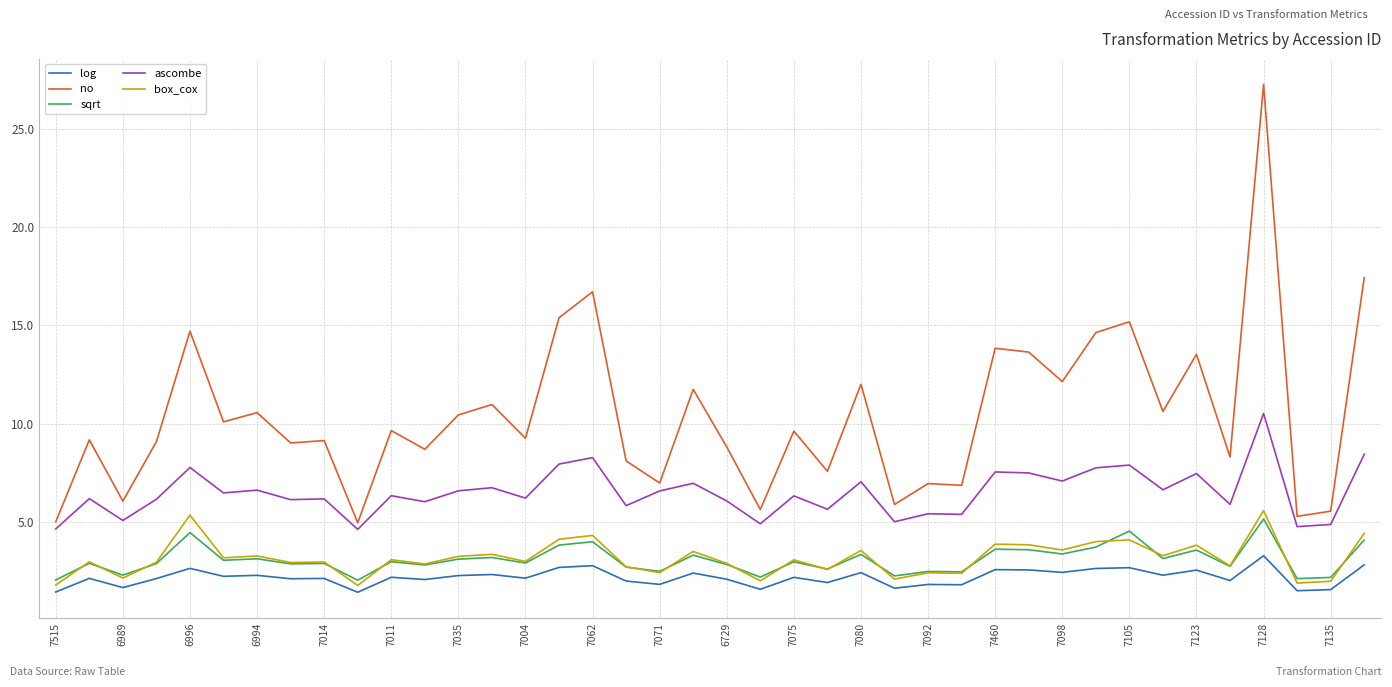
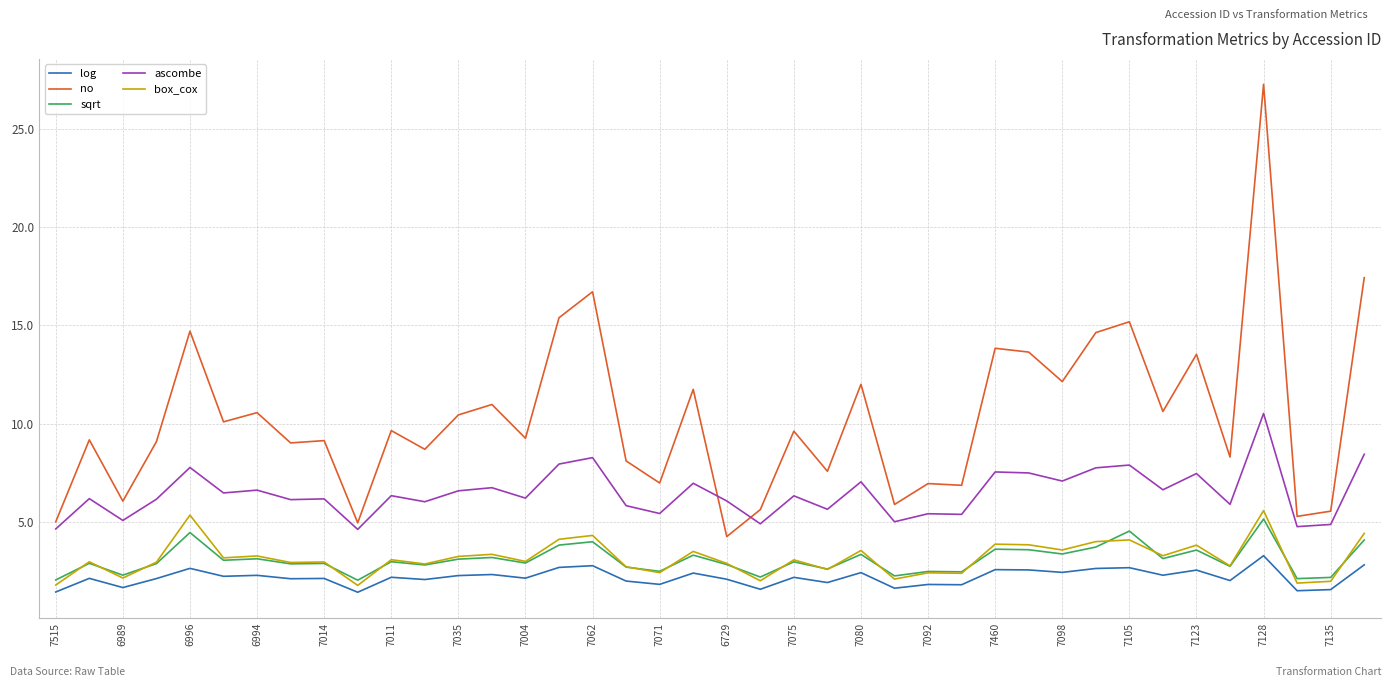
ascombe, 7071: 6.6 -> 5.4
no, 6729: 8.8 -> 4.2
